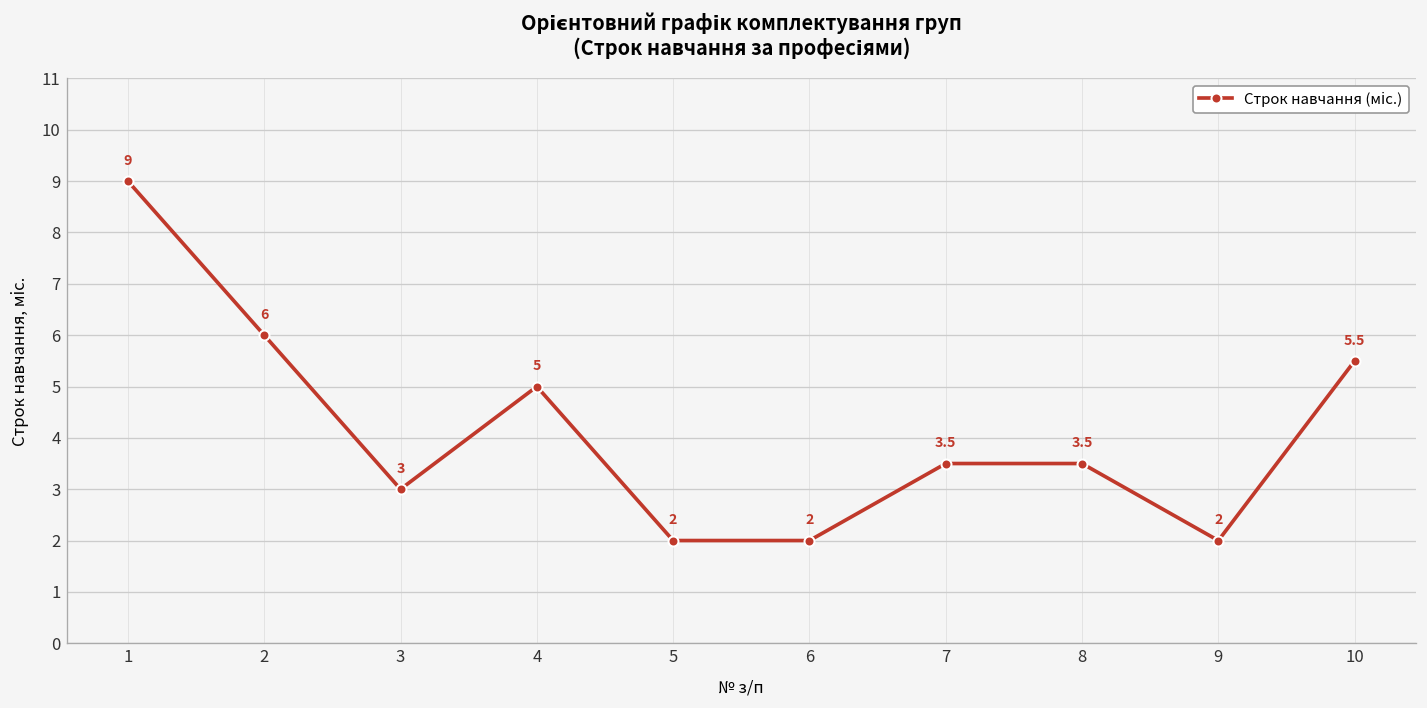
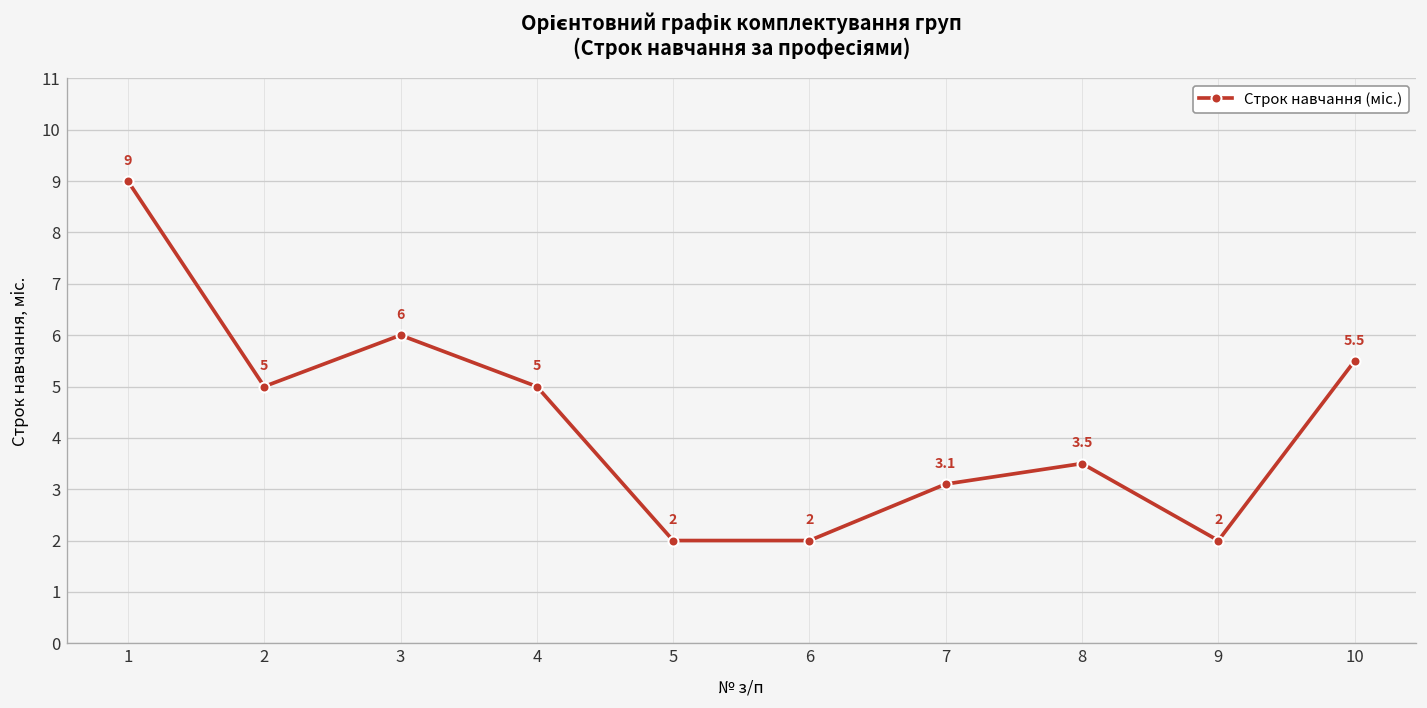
2: 6 -> 5
3: 3 -> 6
7: 3.5 -> 3.1
